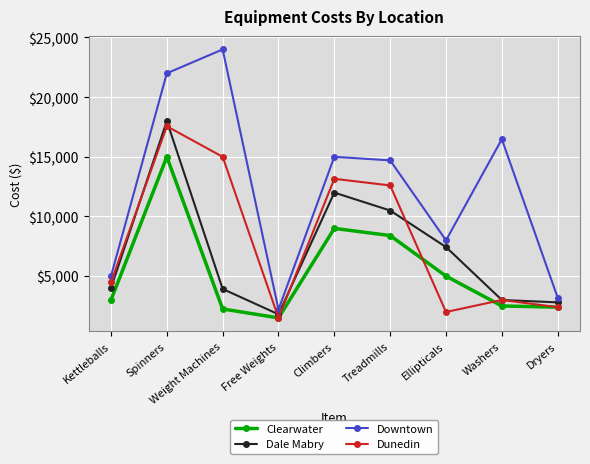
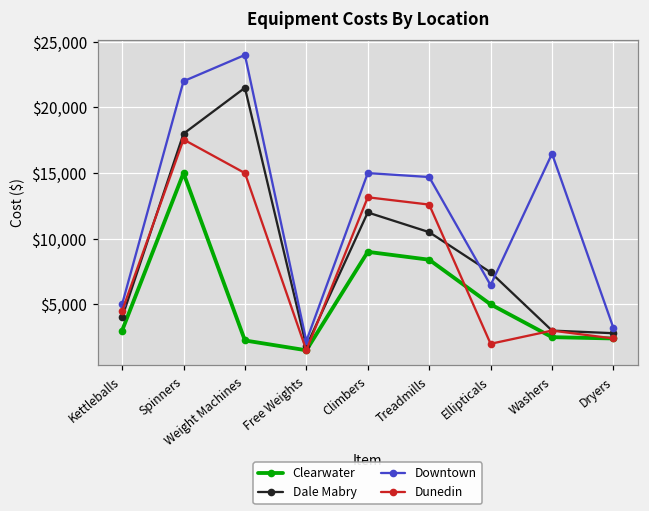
Dale Mabry, Weight Machines: $3,900 -> $21,500
Downtown, Ellipticals: $8,000 -> $6,500
